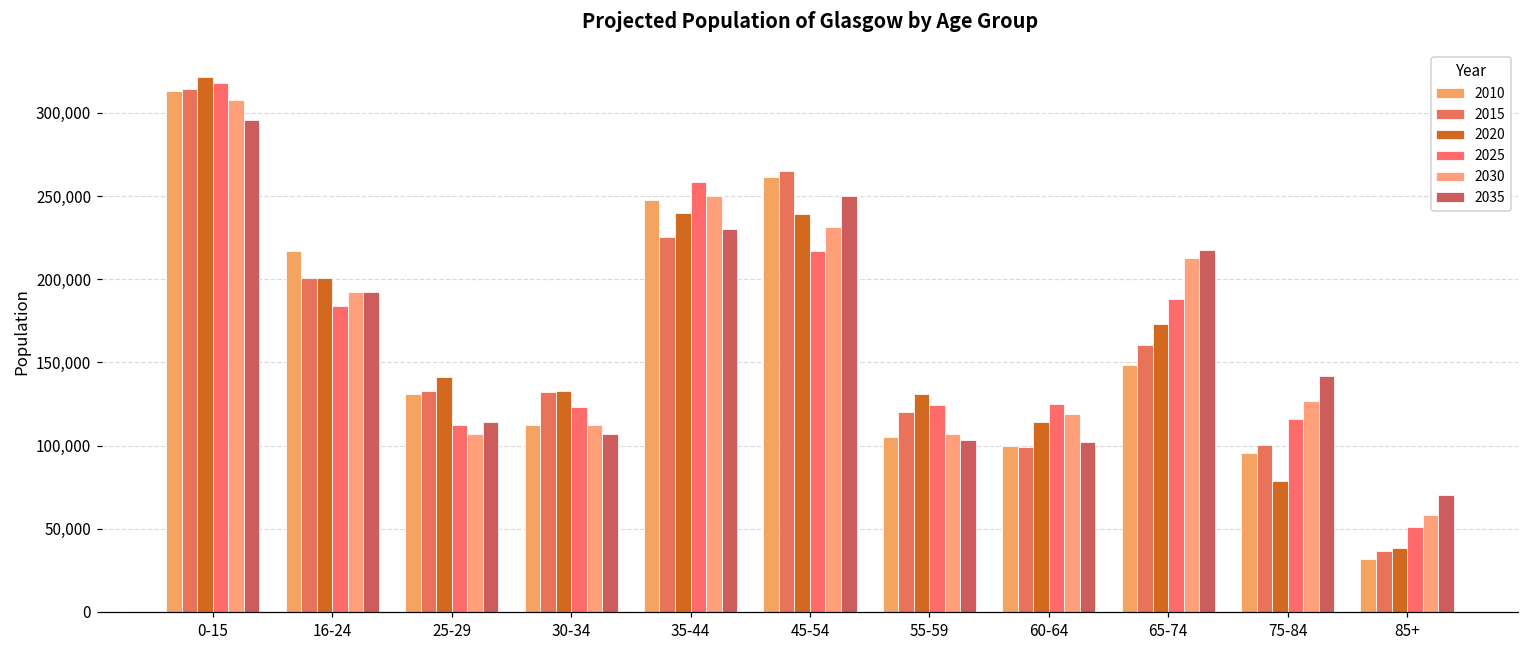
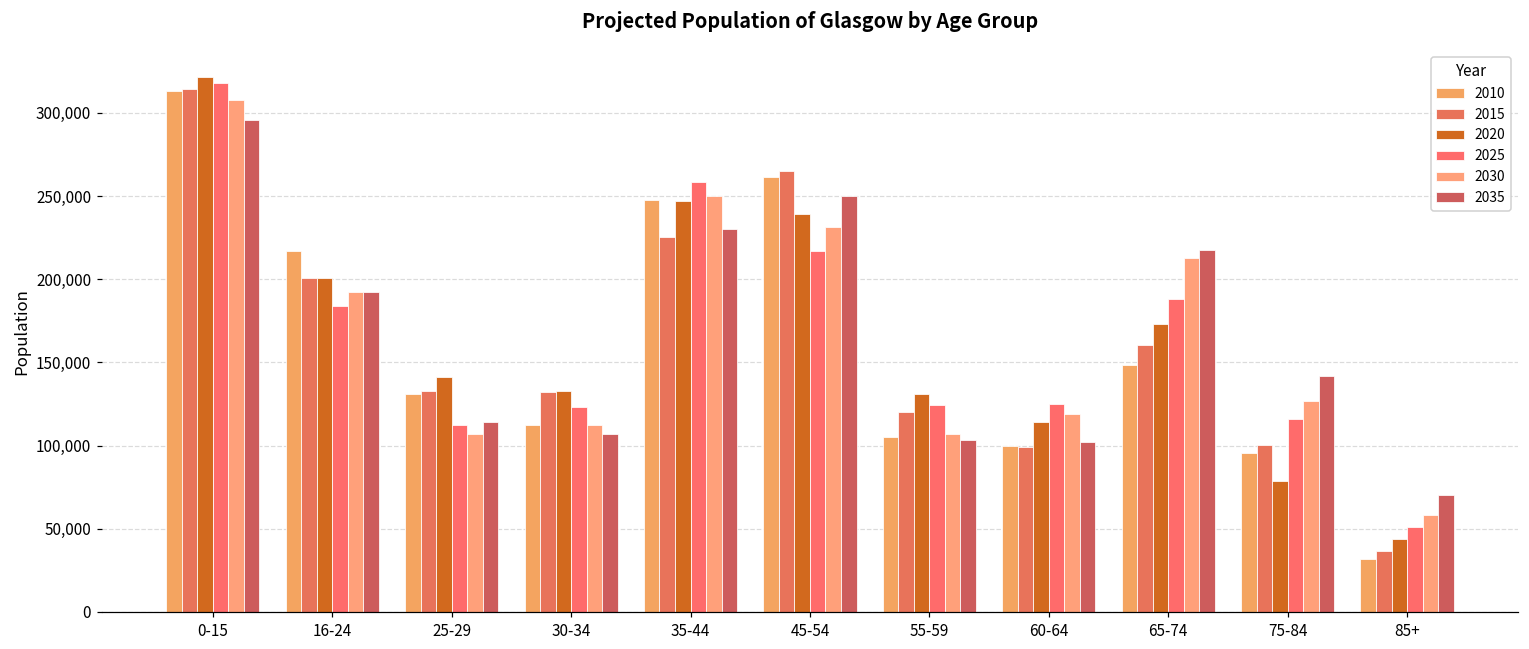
2020, 35-44: 240,000 -> 247,000
2020, 85+: 38,000 -> 44,000
